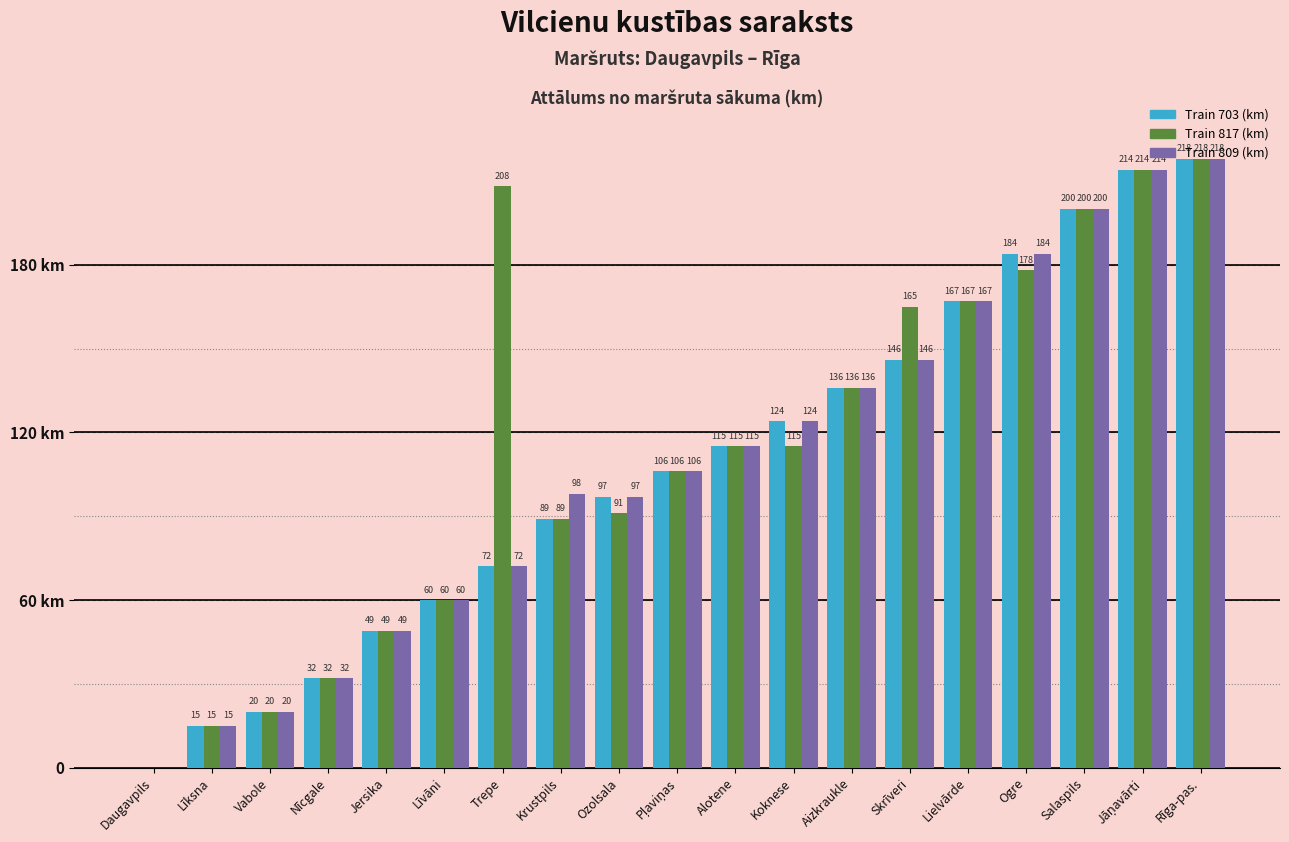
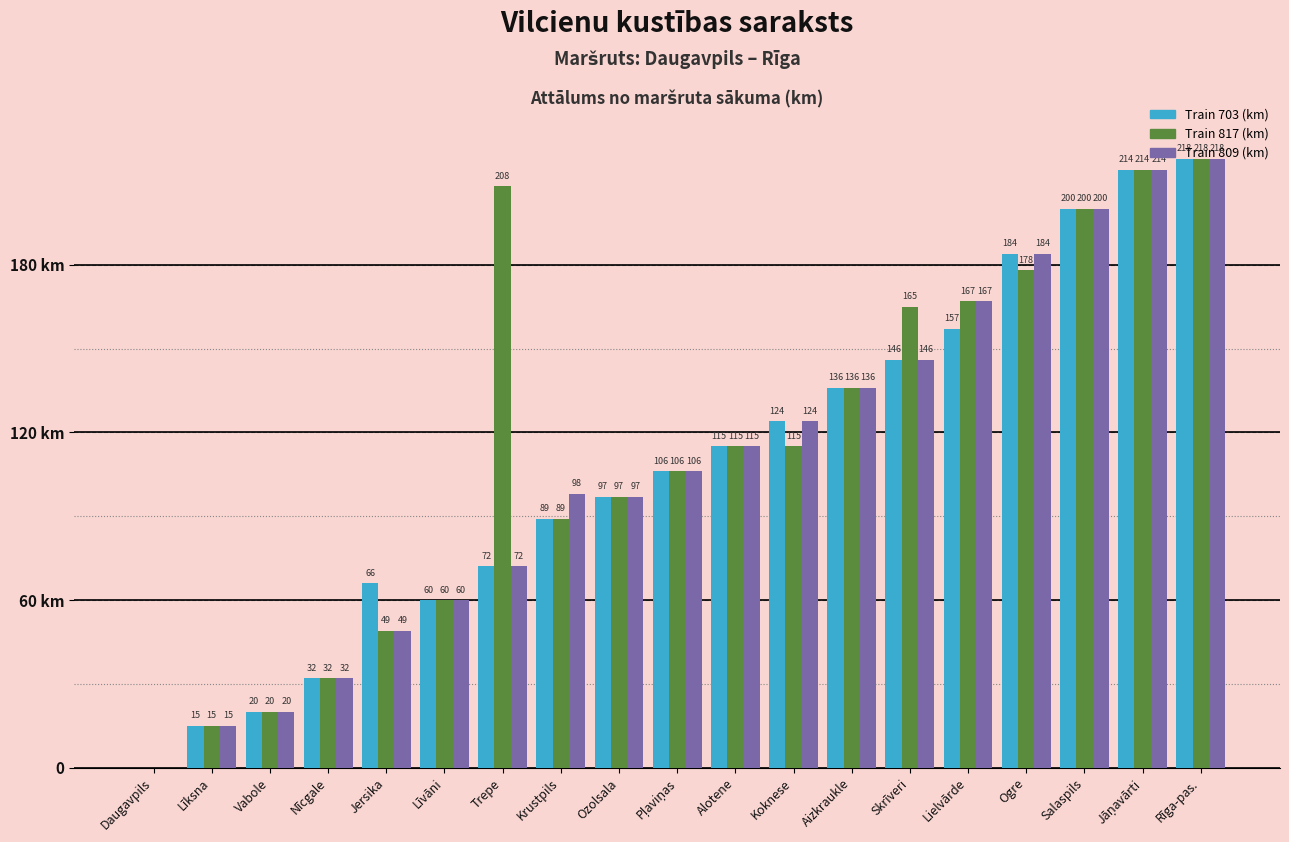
Train 703 (km), Jersika: 49 -> 66
Train 817 (km), Ozolsala: 91 -> 97
Train 703 (km), Lielvārde: 167 -> 157
